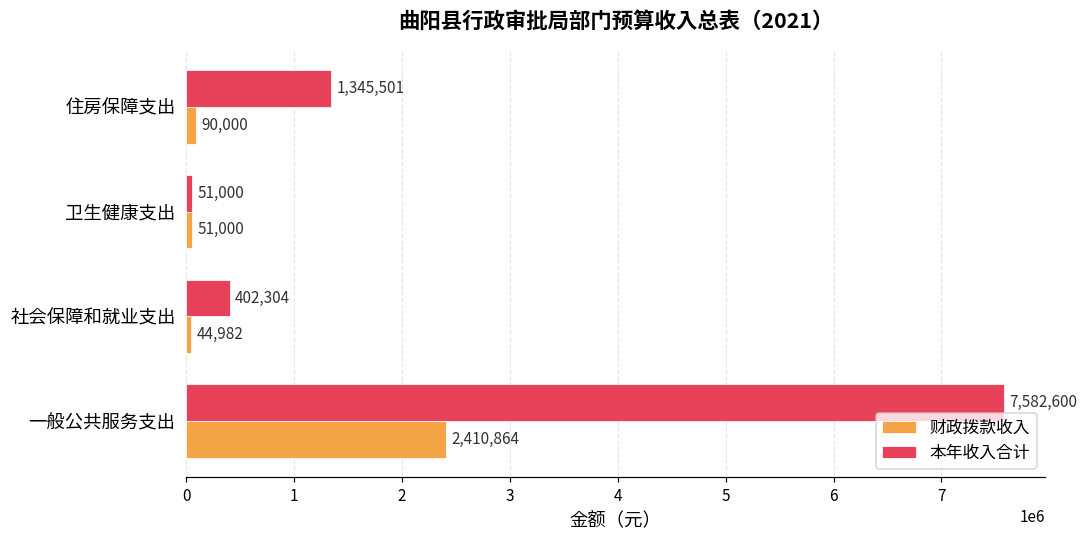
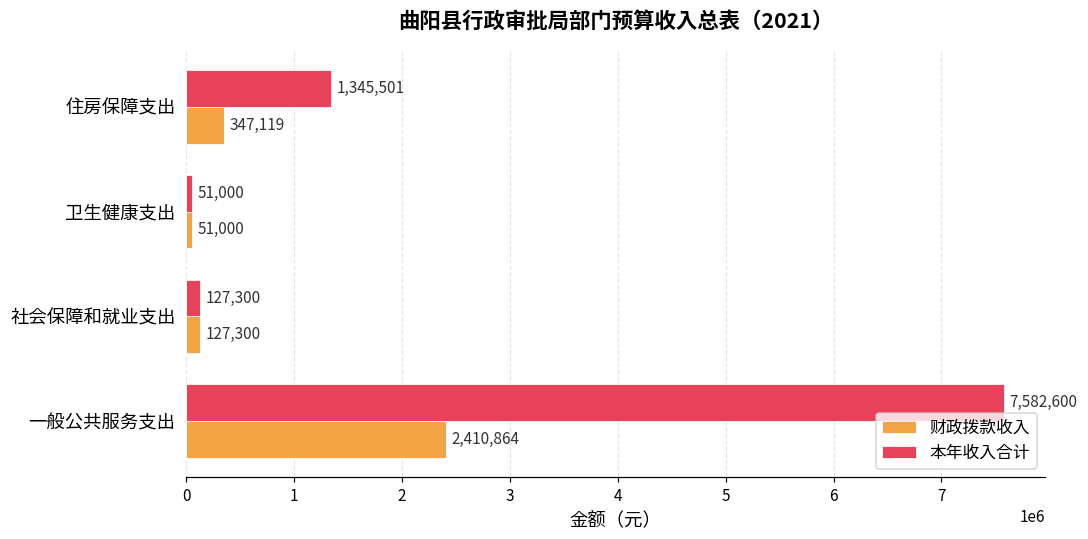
财政拨款收入, 住房保障支出: 90,000 -> 347,119
本年收入合计, 社会保障和就业支出: 402,304 -> 127,300
财政拨款收入, 社会保障和就业支出: 44,982 -> 127,300
